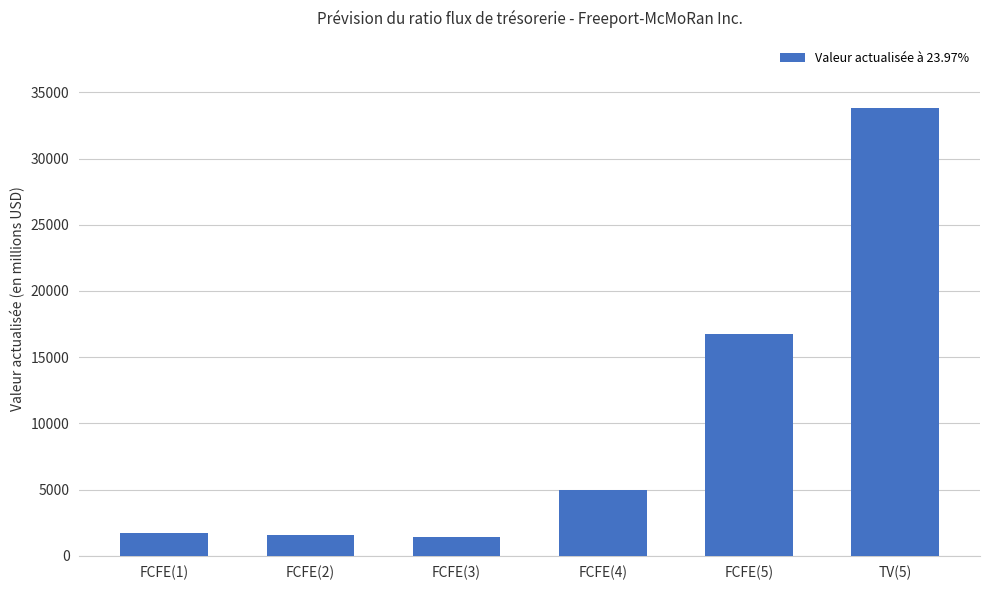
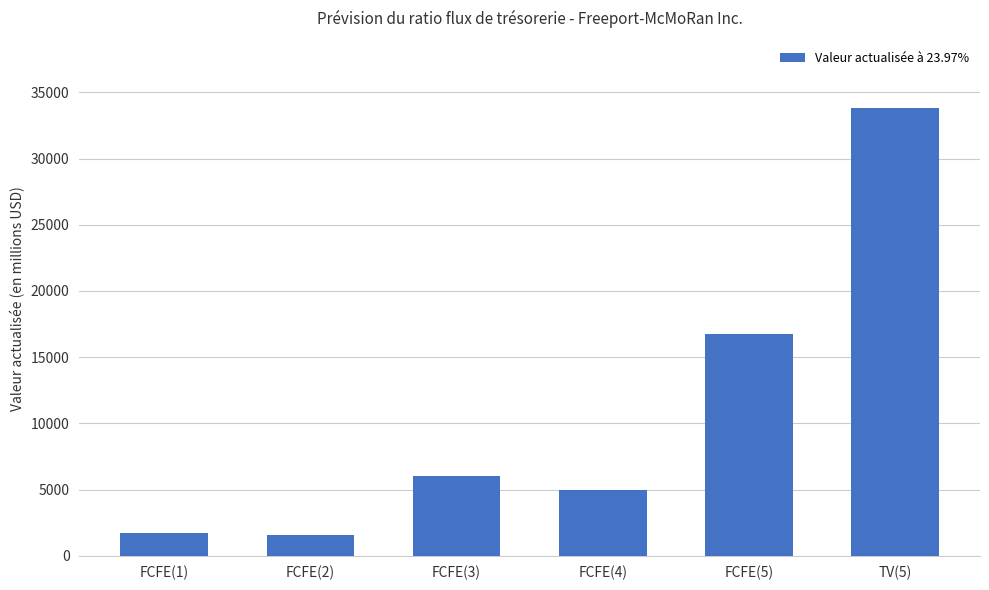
FCFE(3): 1400 -> 6000
